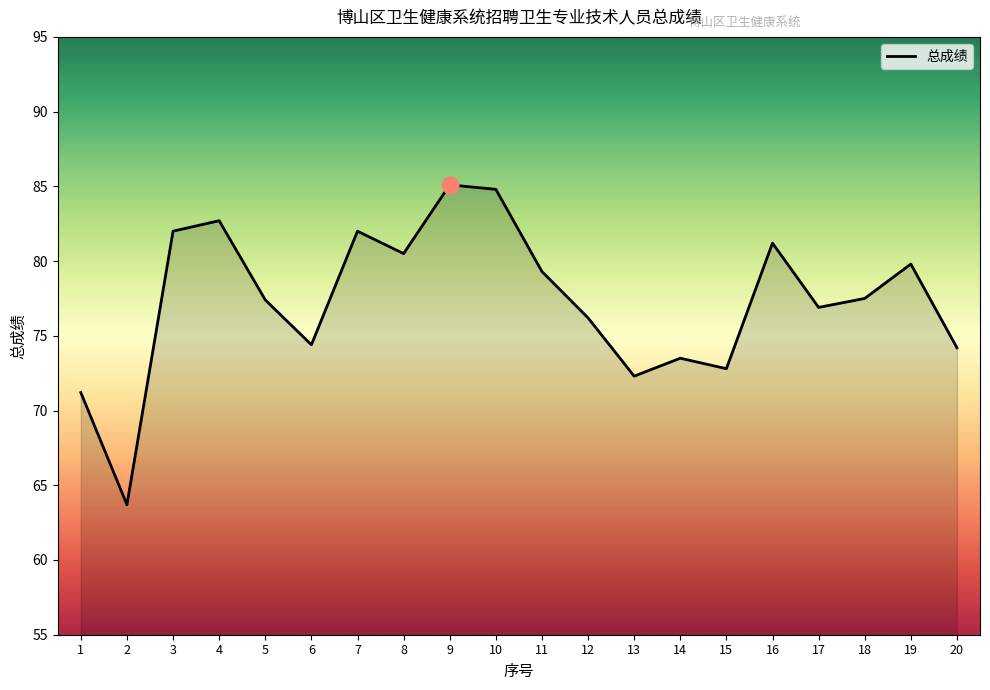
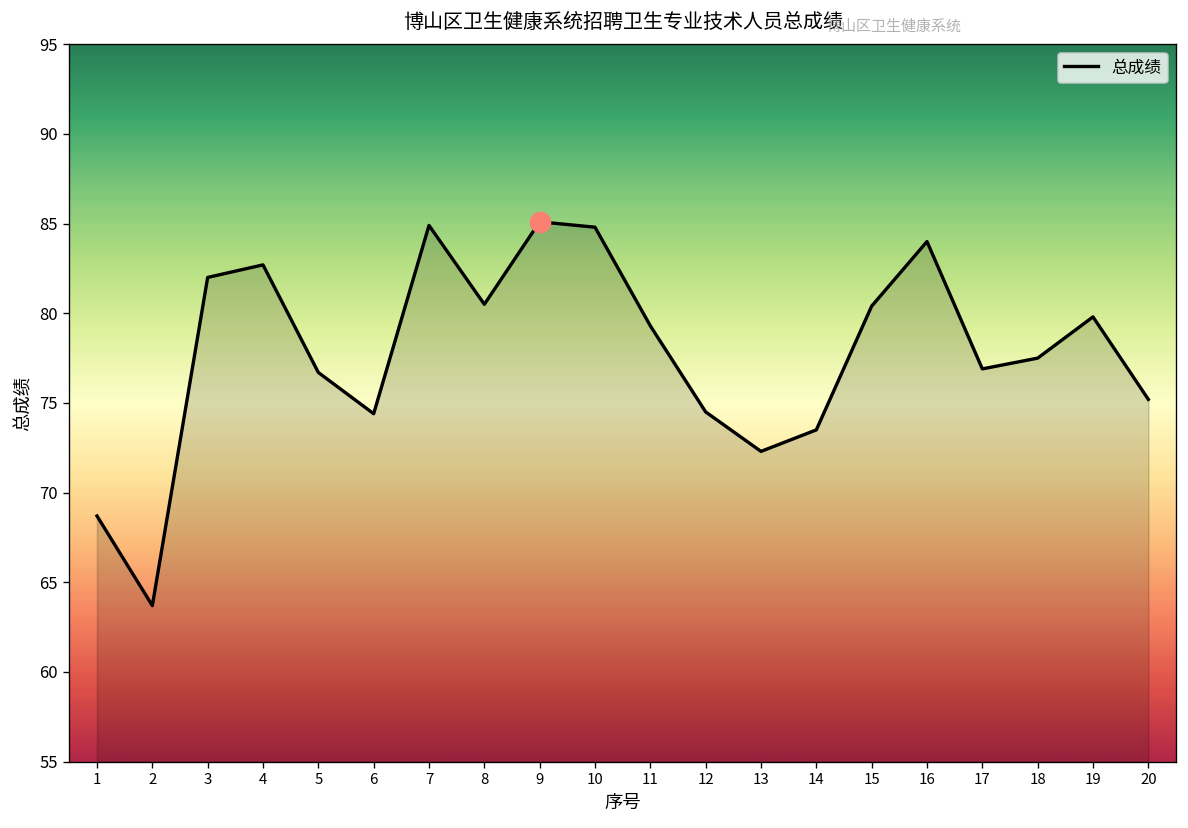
总成绩, 1: 71.2 -> 68.7
总成绩, 5: 77.4 -> 76.7
总成绩, 7: 82.0 -> 84.9
总成绩, 12: 76.2 -> 74.5
总成绩, 15: 72.8 -> 80.4
总成绩, 16: 81.2 -> 84.0
总成绩, 20: 74.2 -> 75.2
